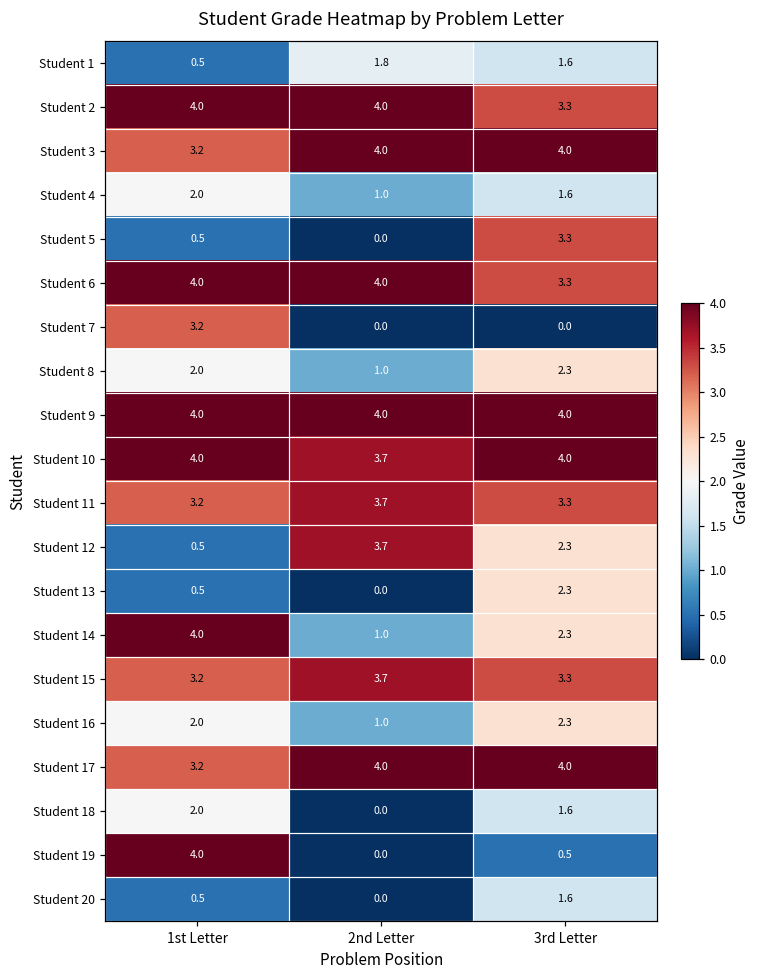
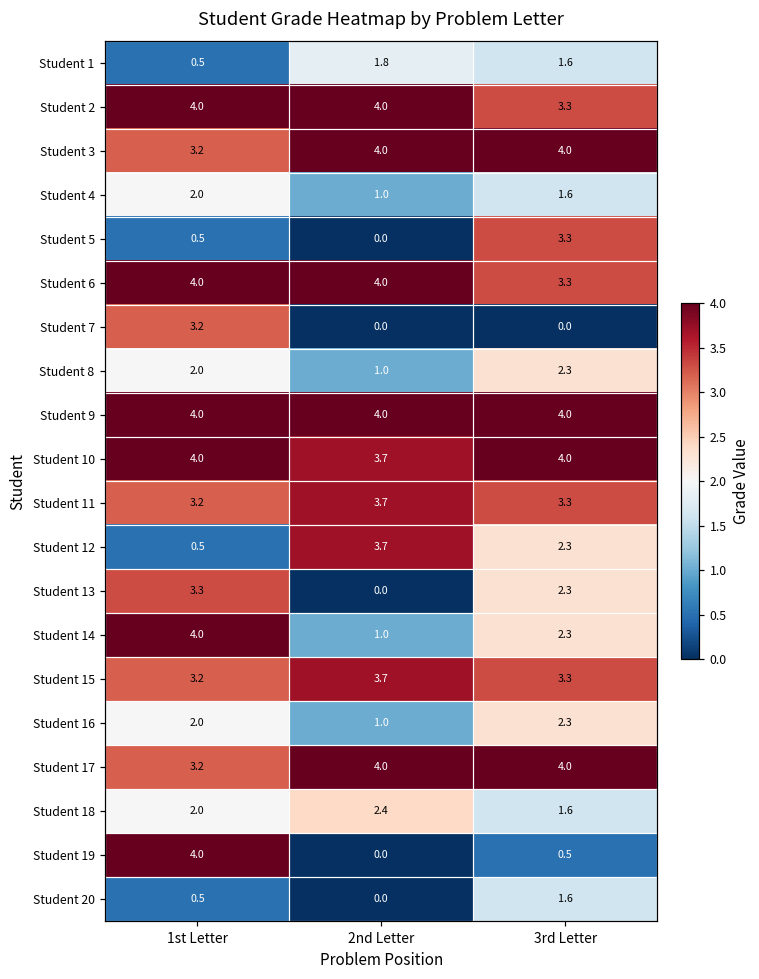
Student 13, 1st Letter: 0.5 -> 3.3
Student 18, 2nd Letter: 0.0 -> 2.4
